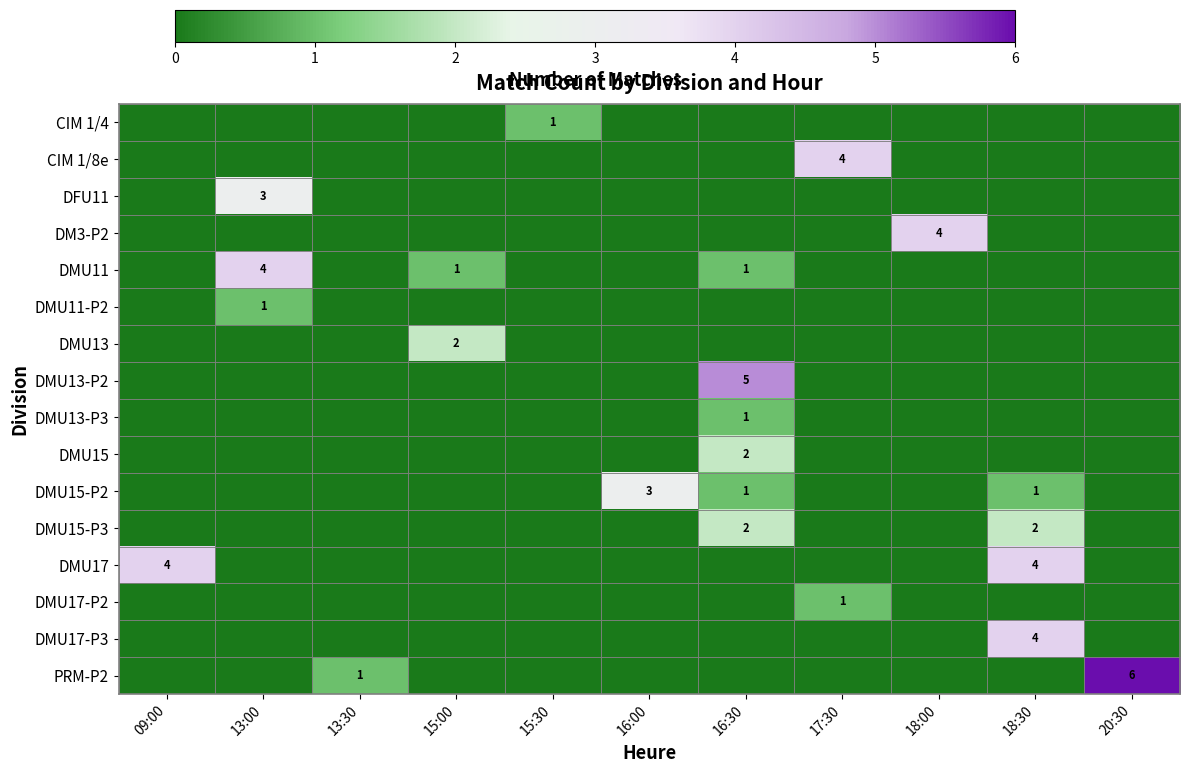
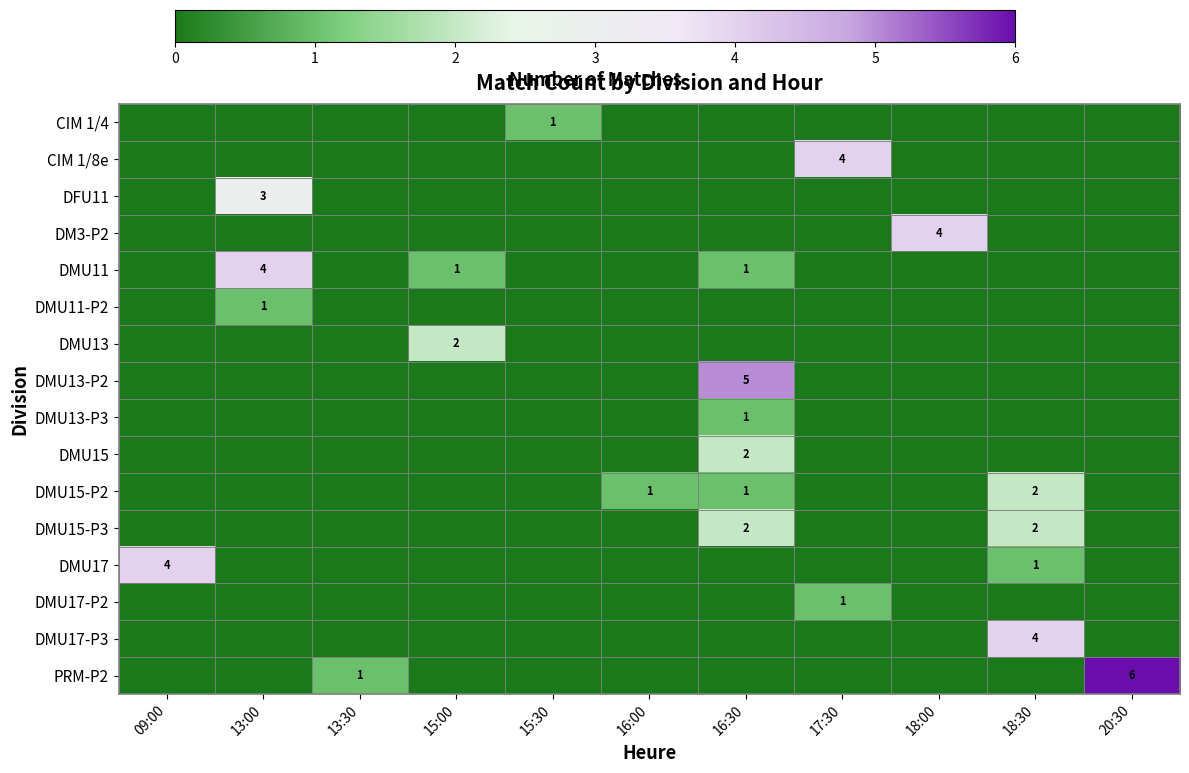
DMU15-P2, 16:00: 3 -> 1
DMU15-P2, 18:30: 1 -> 2
DMU17, 18:30: 4 -> 1
